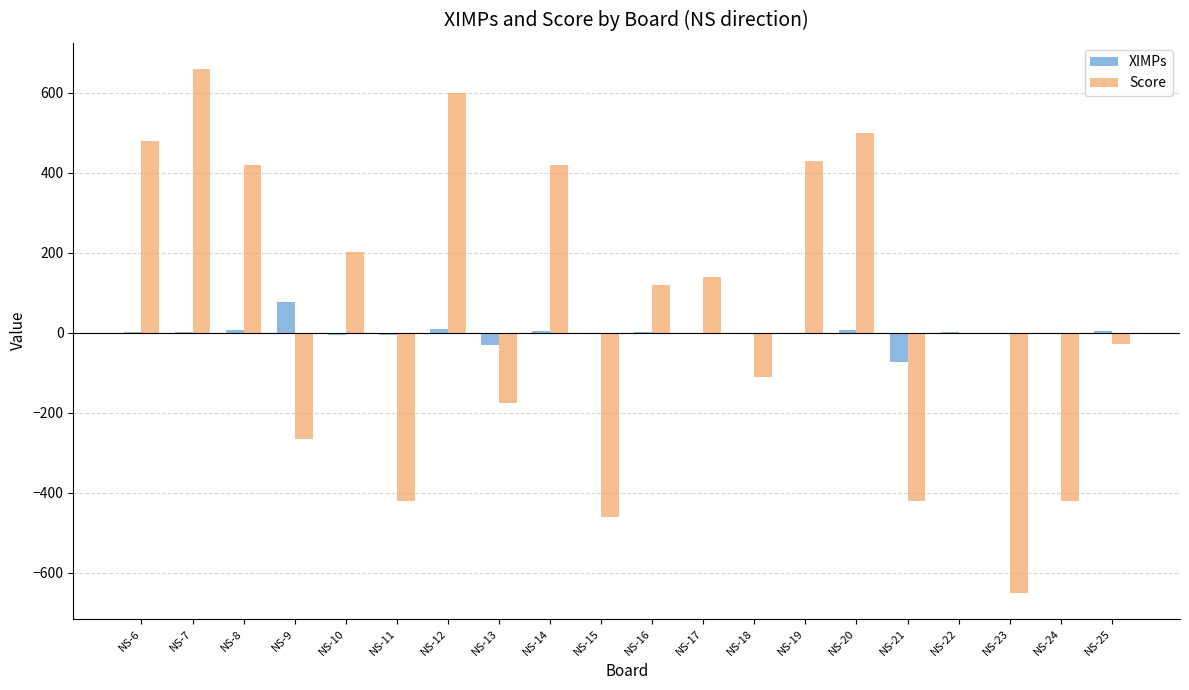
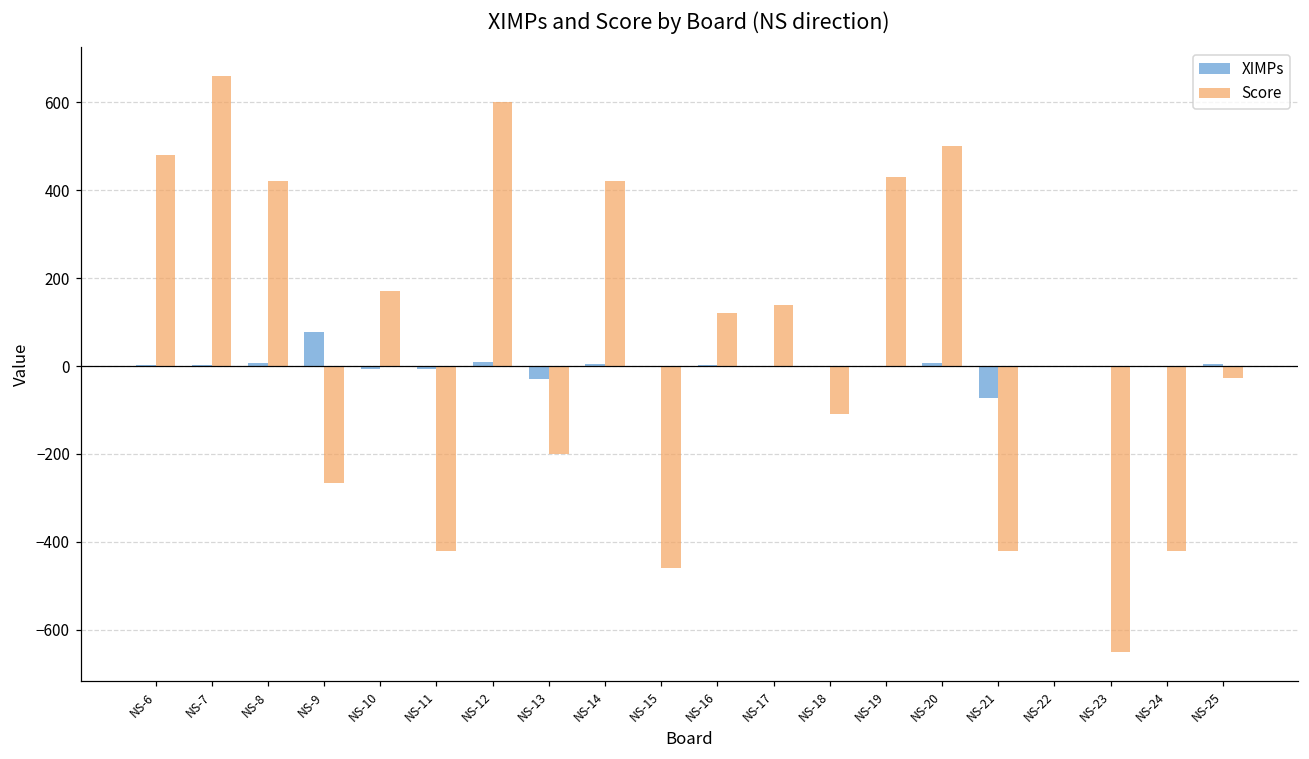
Score, NS-10: 200 -> 170
Score, NS-13: -180 -> -200
